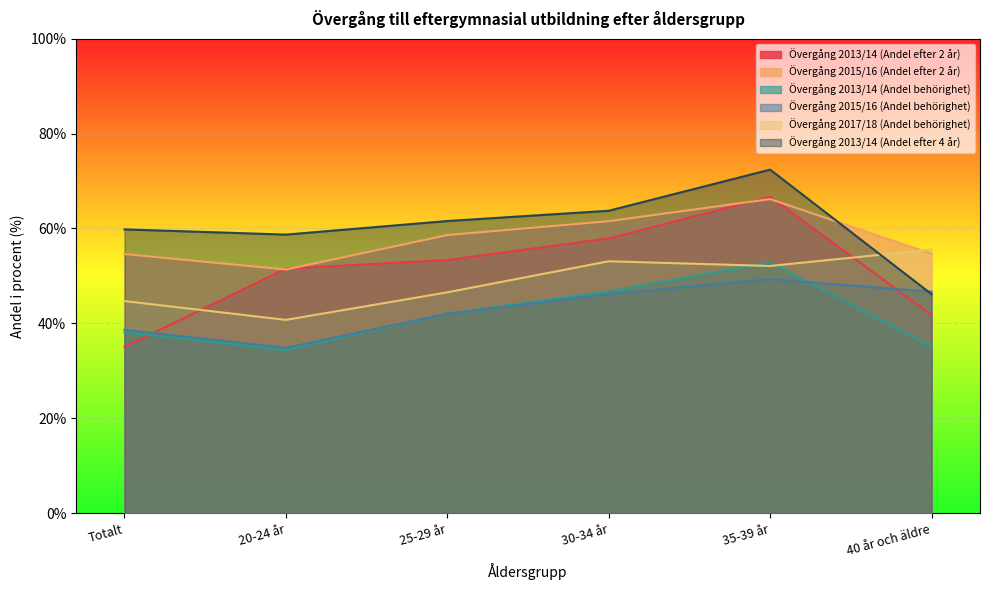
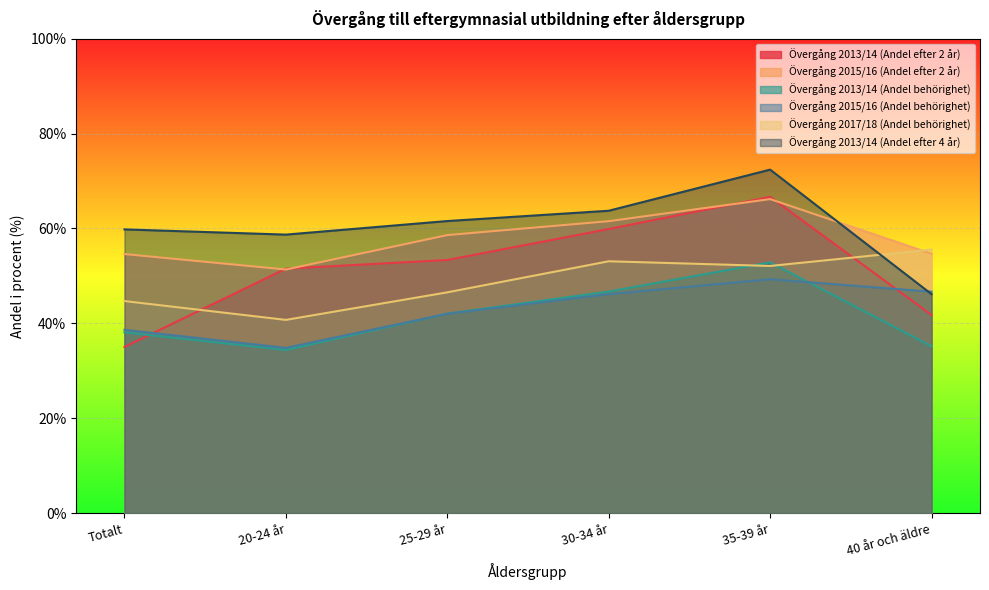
Övergång 2013/14 (Andel efter 2 år), 30-34 år: 58% -> 60%
